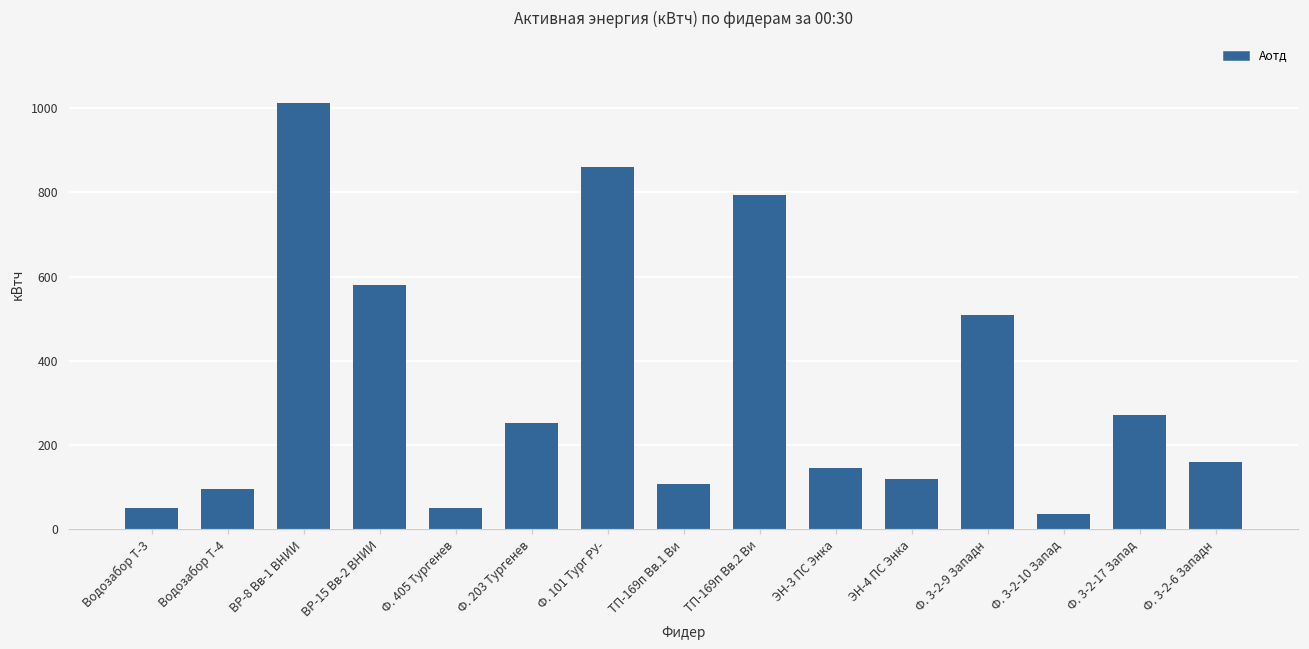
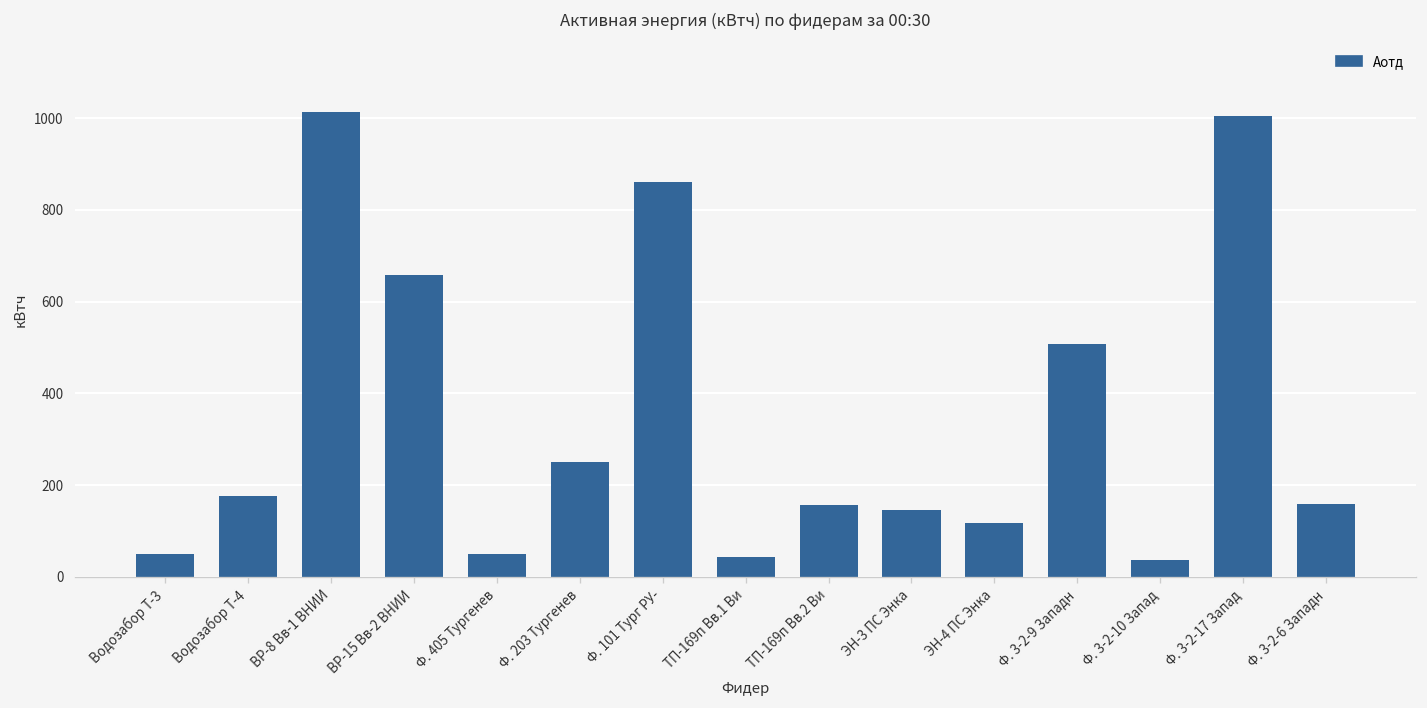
Водозабор Т-4: 90 -> 180
ВР-15 Вв-2 ВНИИ: 580 -> 660
ТП-169п Вв.1 Ви: 110 -> 40
ТП-169п Вв.2 Ви: 790 -> 160
Ф. 3-2-17 Запад: 270 -> 1000
